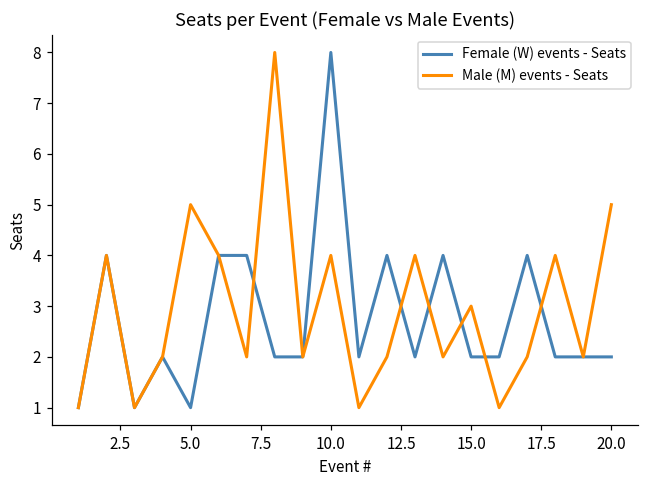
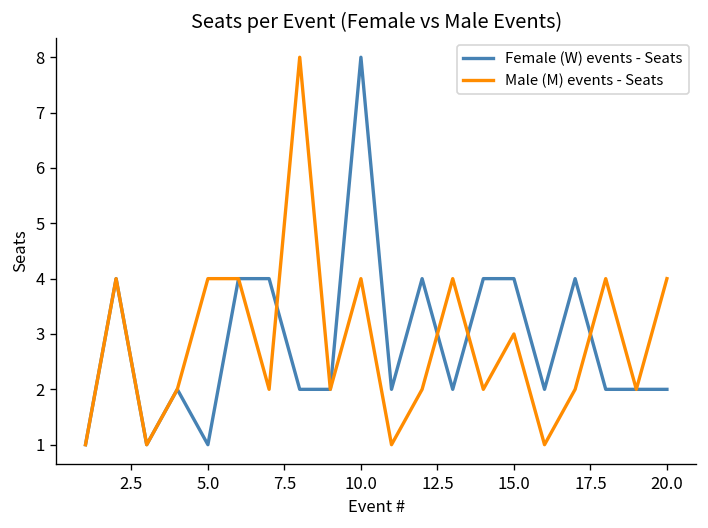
Male (M) events - Seats, 5.0: 5 -> 4
Female (W) events - Seats, 15.0: 2 -> 4
Male (M) events - Seats, 20.0: 5 -> 4
